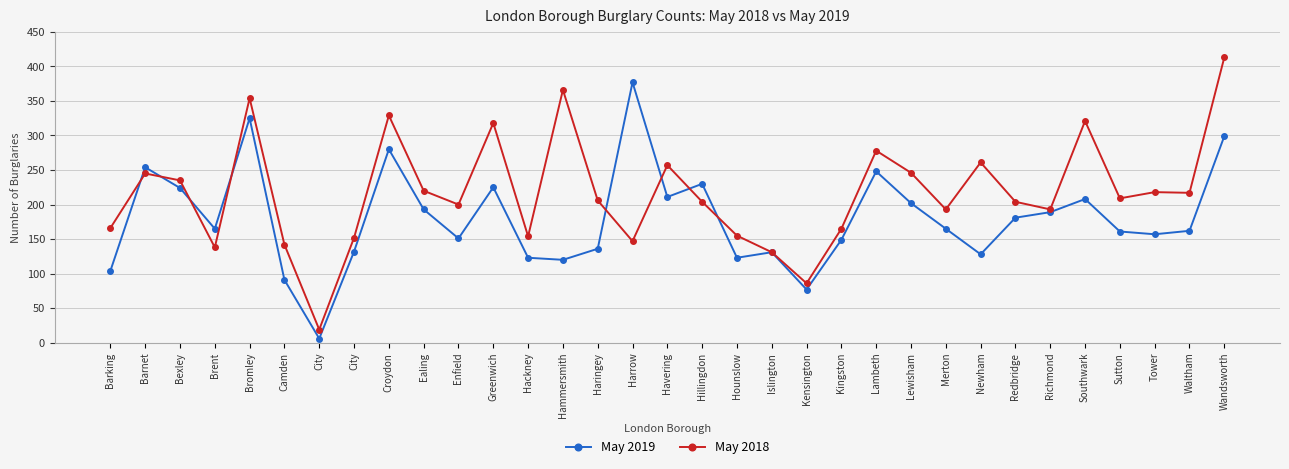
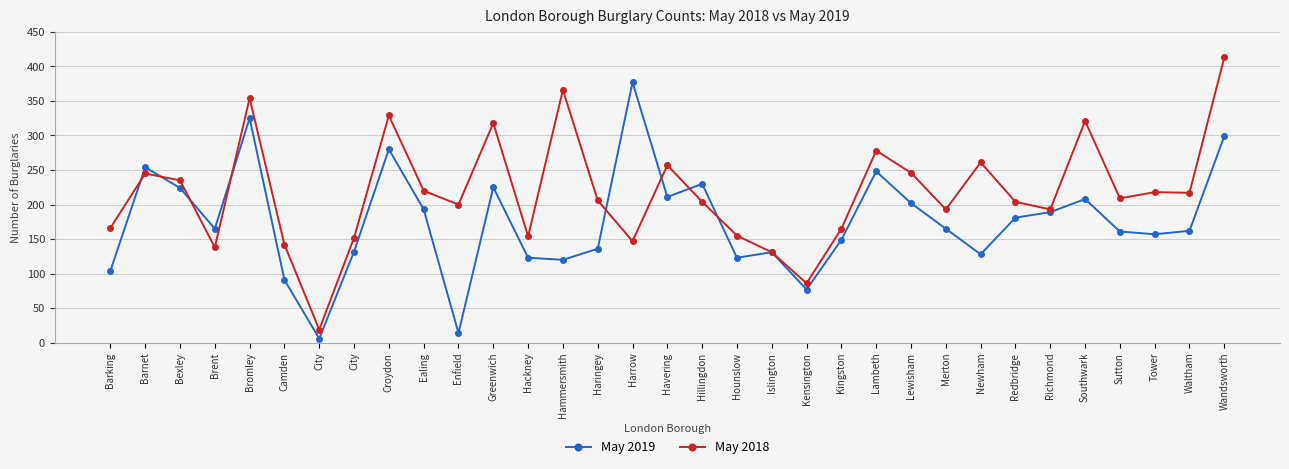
May 2019, Enfield: 150 -> 10
